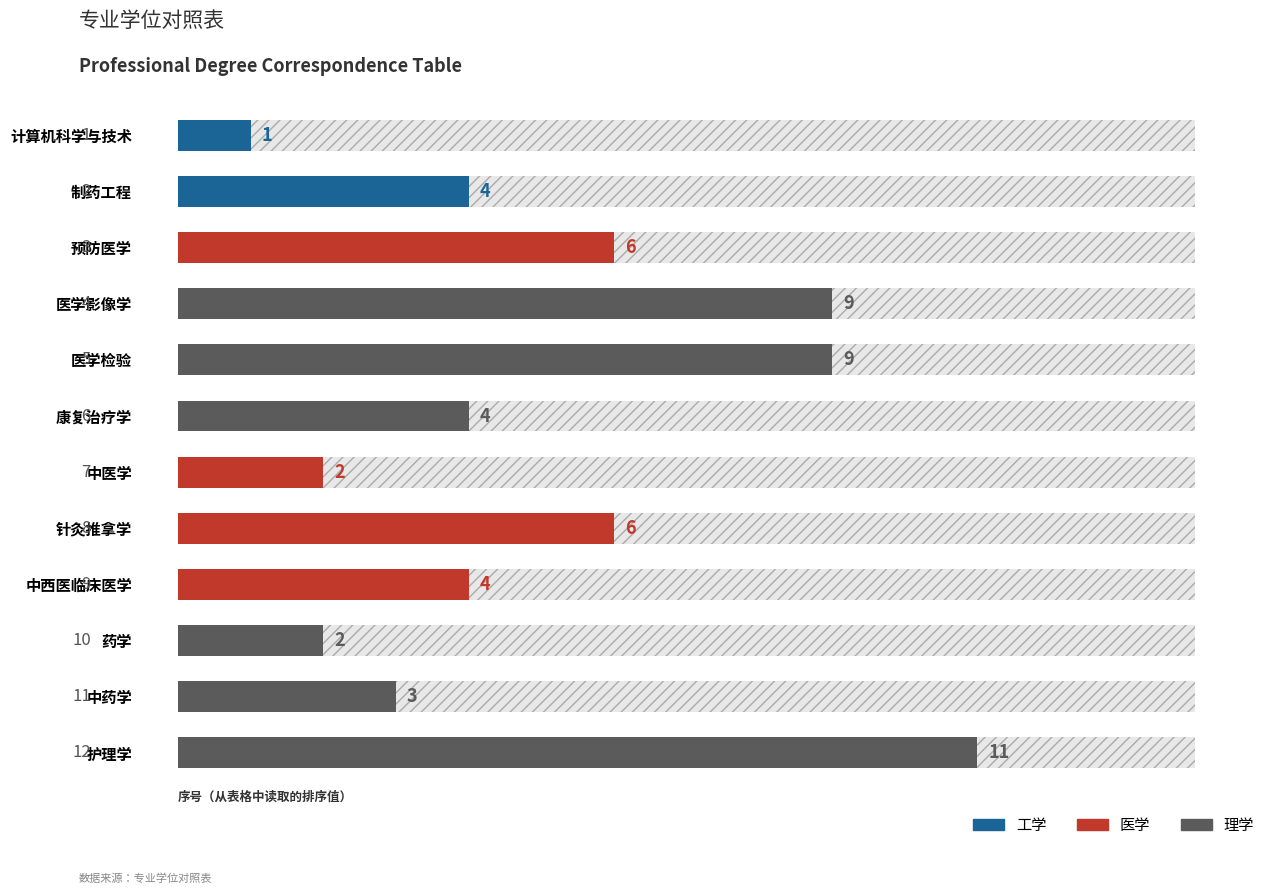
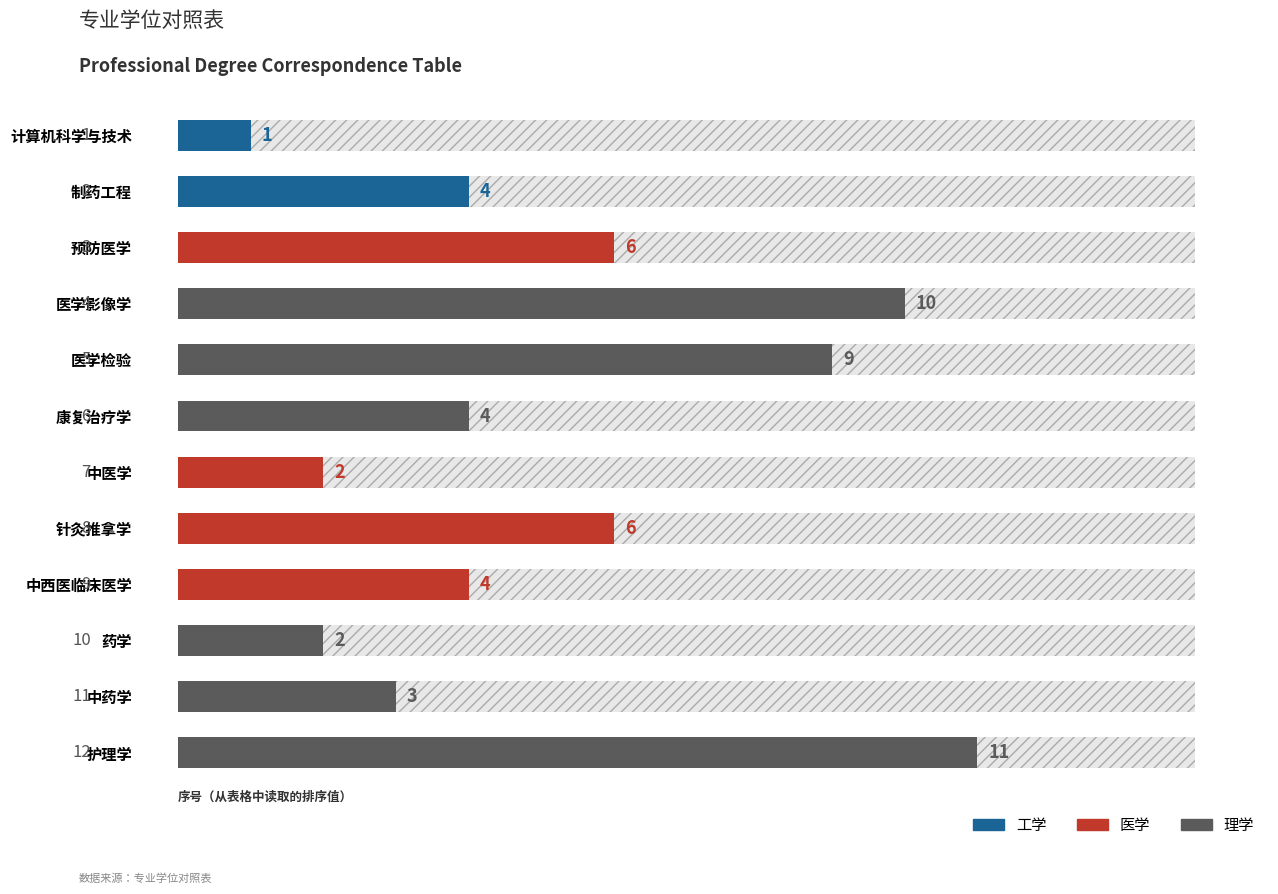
理学, 医学影像学: 9 -> 10
